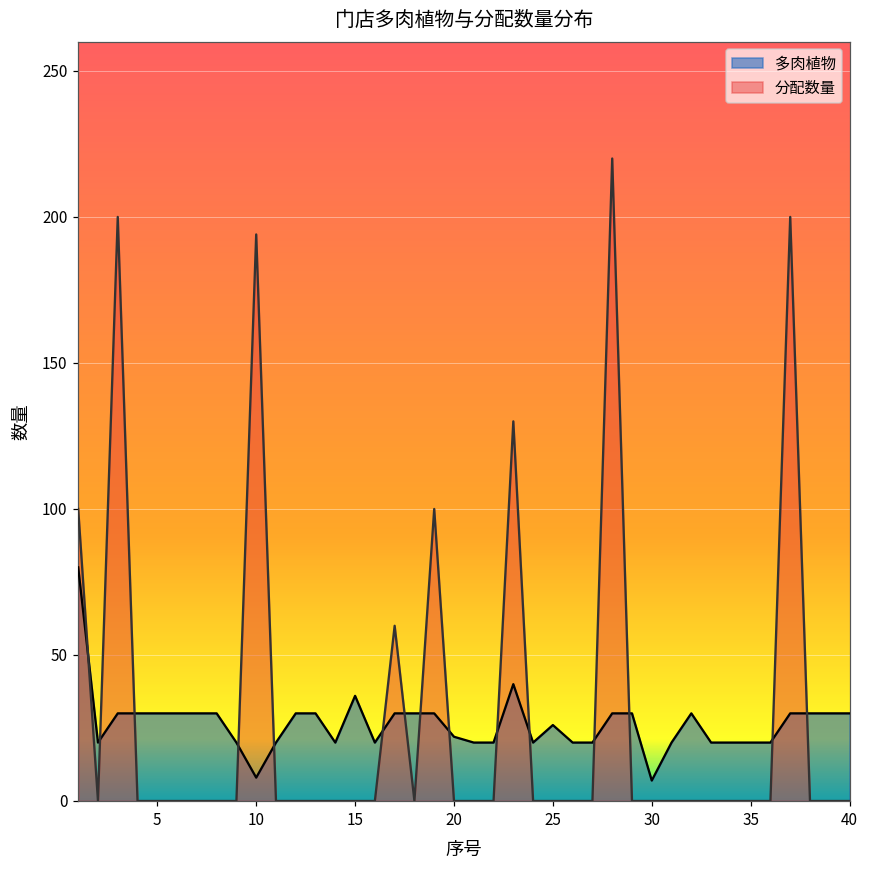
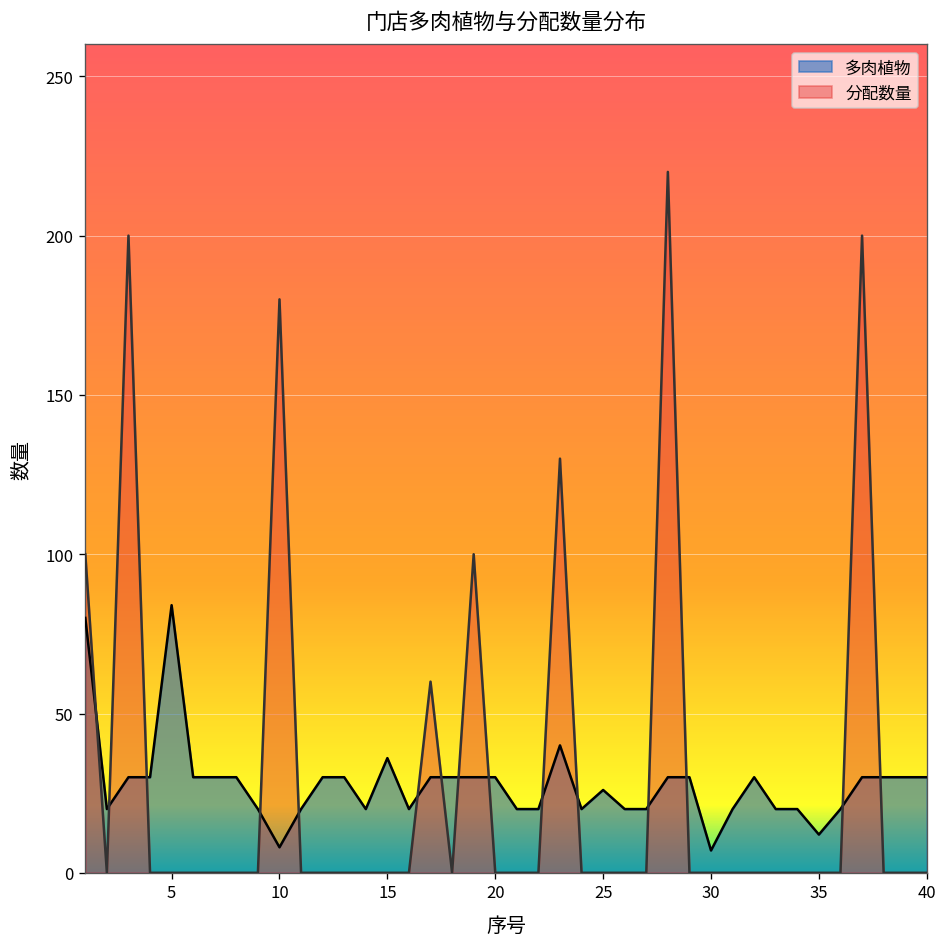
多肉植物, 5: 30 -> 84
分配数量, 10: 194 -> 180
多肉植物, 20: 22 -> 30
多肉植物, 35: 20 -> 12
